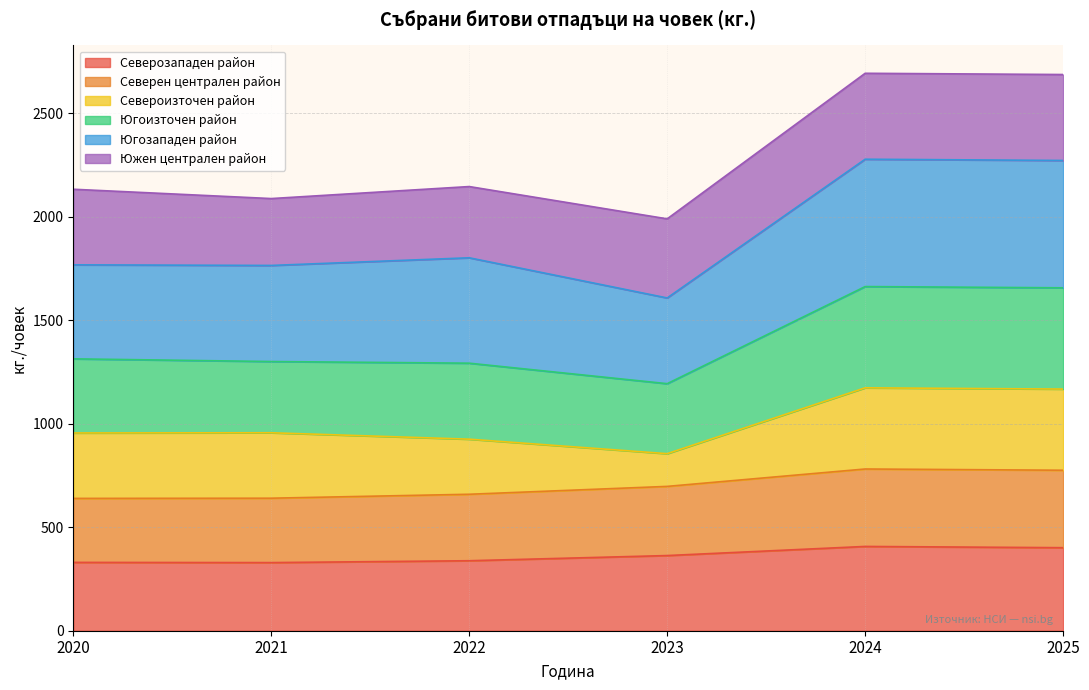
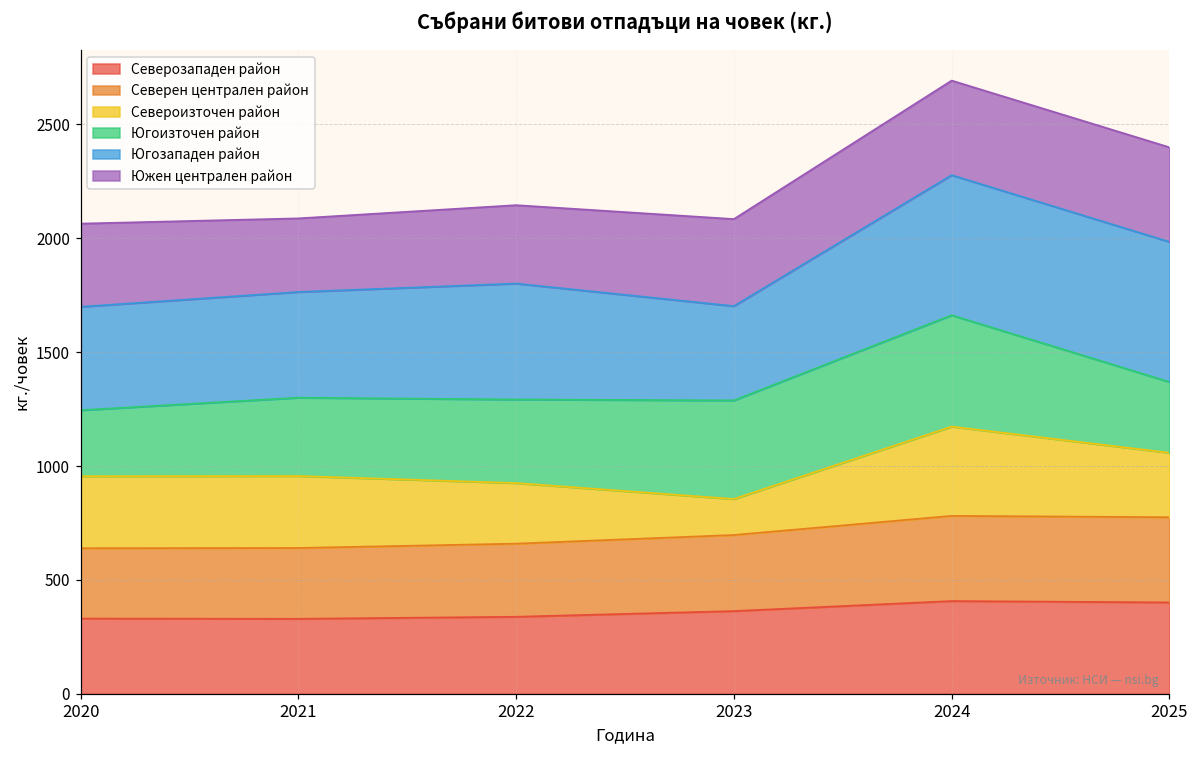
Югоизточен район, 2020: 360 -> 290
Югоизточен район, 2023: 340 -> 430
Североизточен район, 2025: 390 -> 280
Югоизточен район, 2025: 490 -> 310
